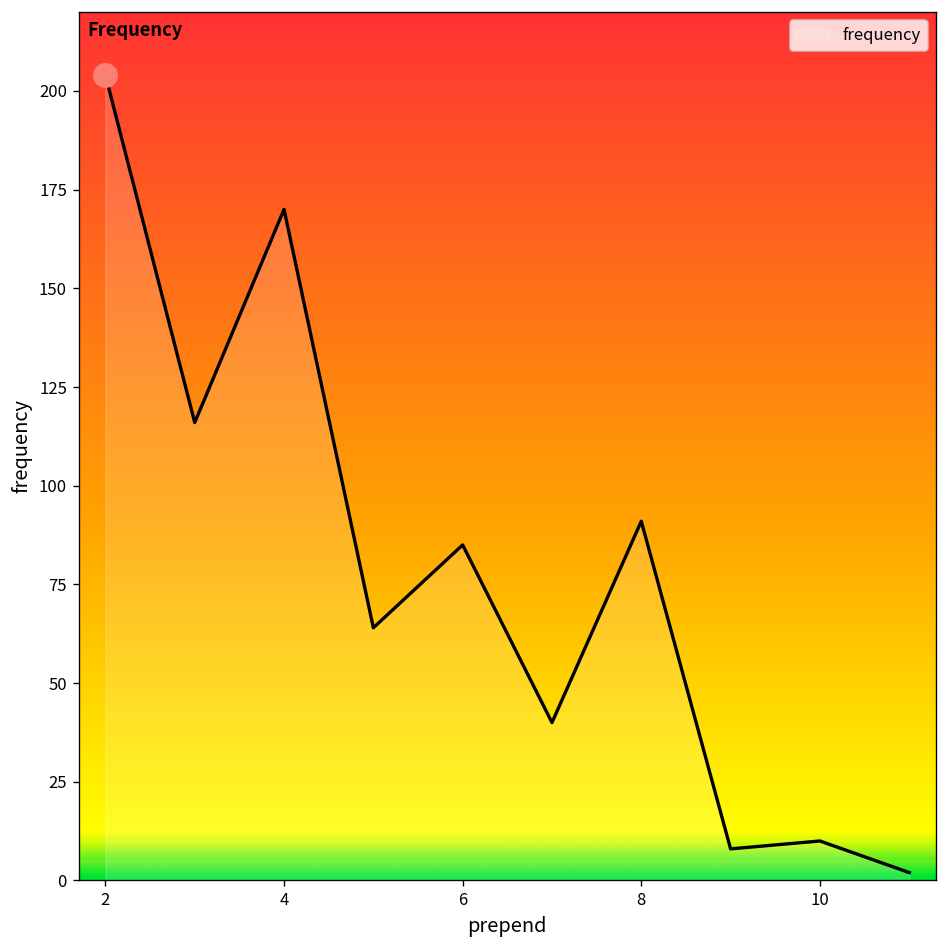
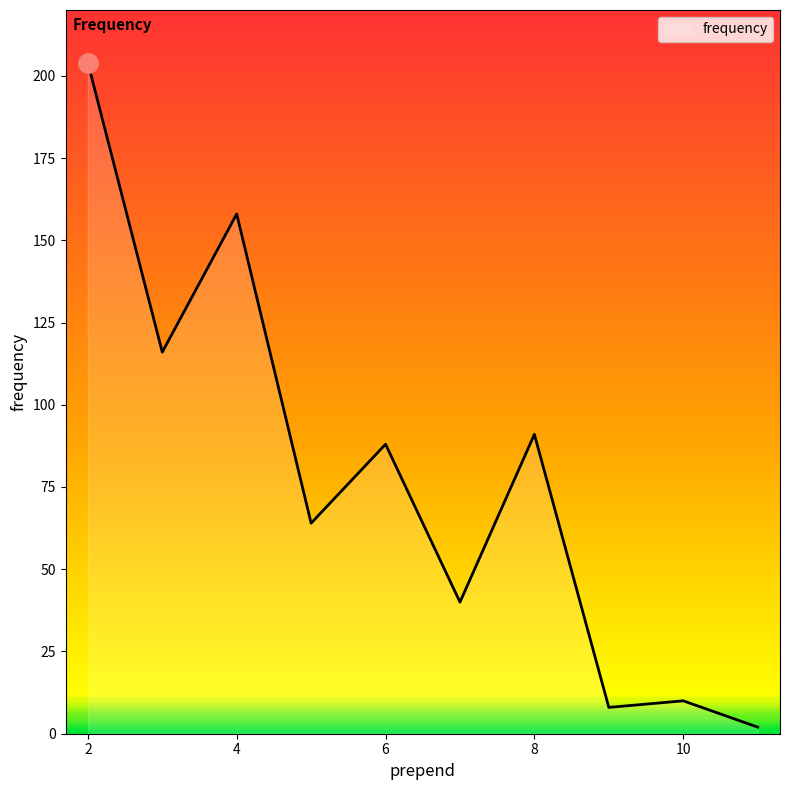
frequency, 4: 170 -> 158
frequency, 6: 85 -> 88
